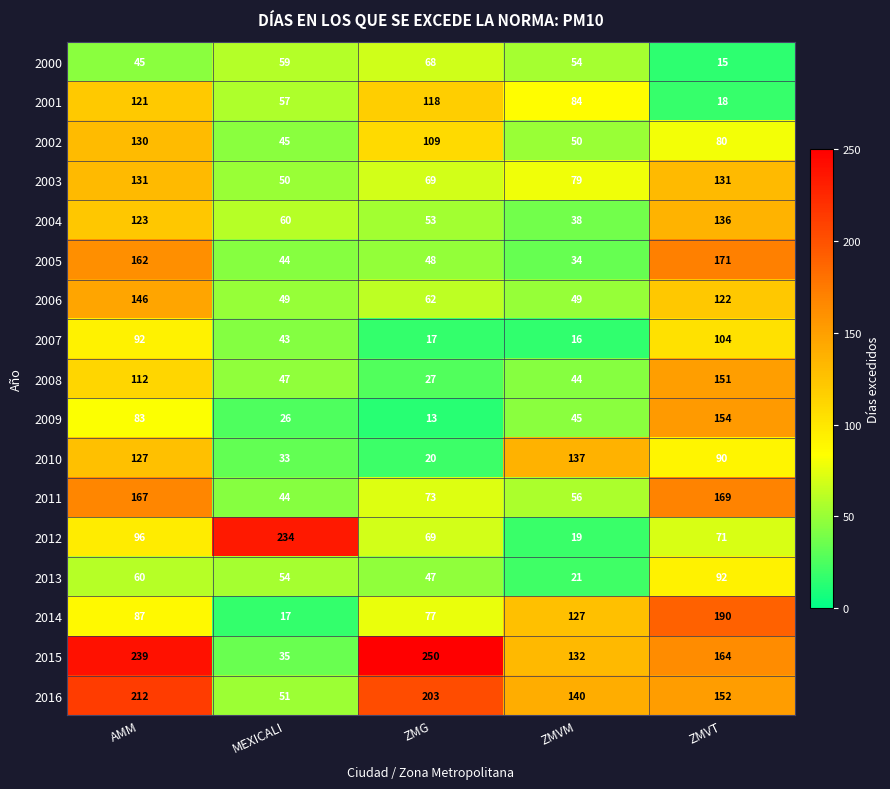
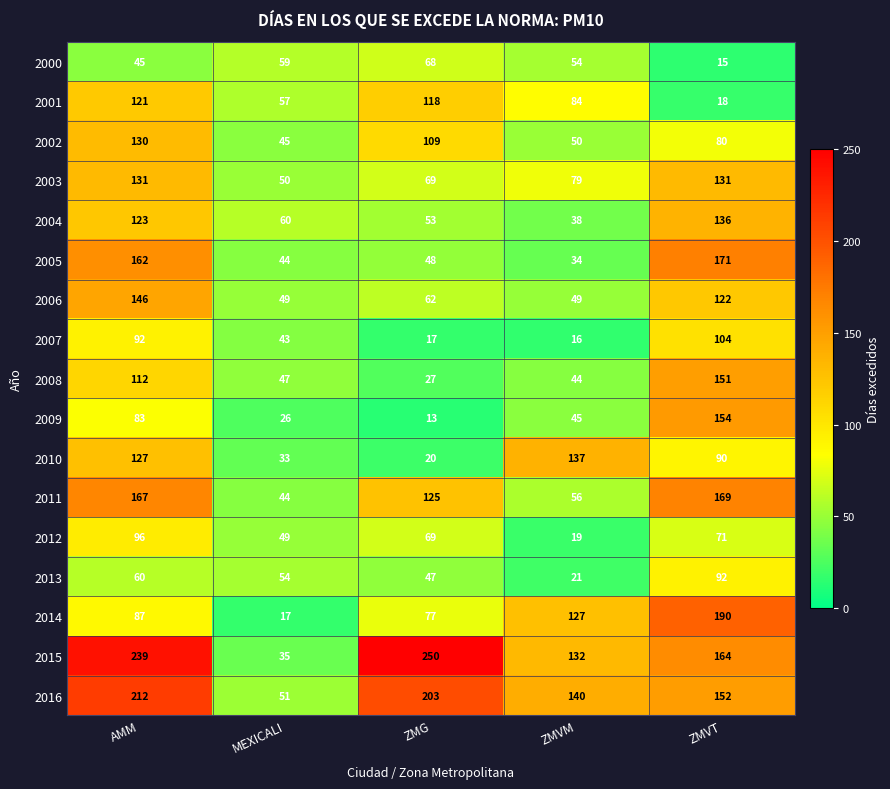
2011, ZMG: 73 -> 125
2012, MEXICALI: 234 -> 49
